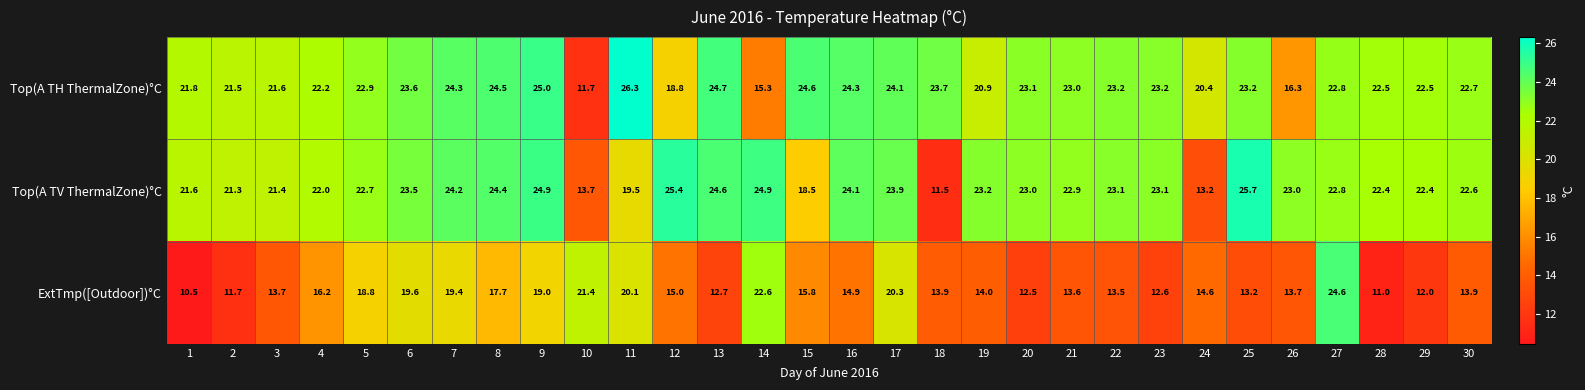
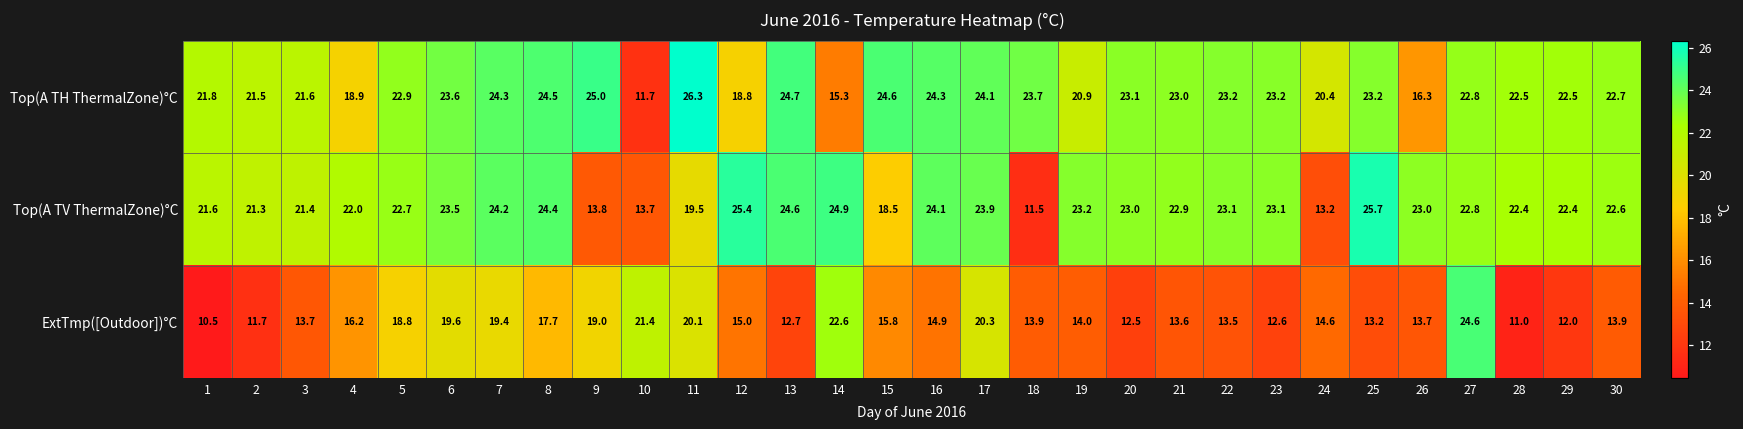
Top(A TH ThermalZone)°C, 4: 22.2 -> 18.9
Top(A TV ThermalZone)°C, 9: 24.9 -> 13.8
